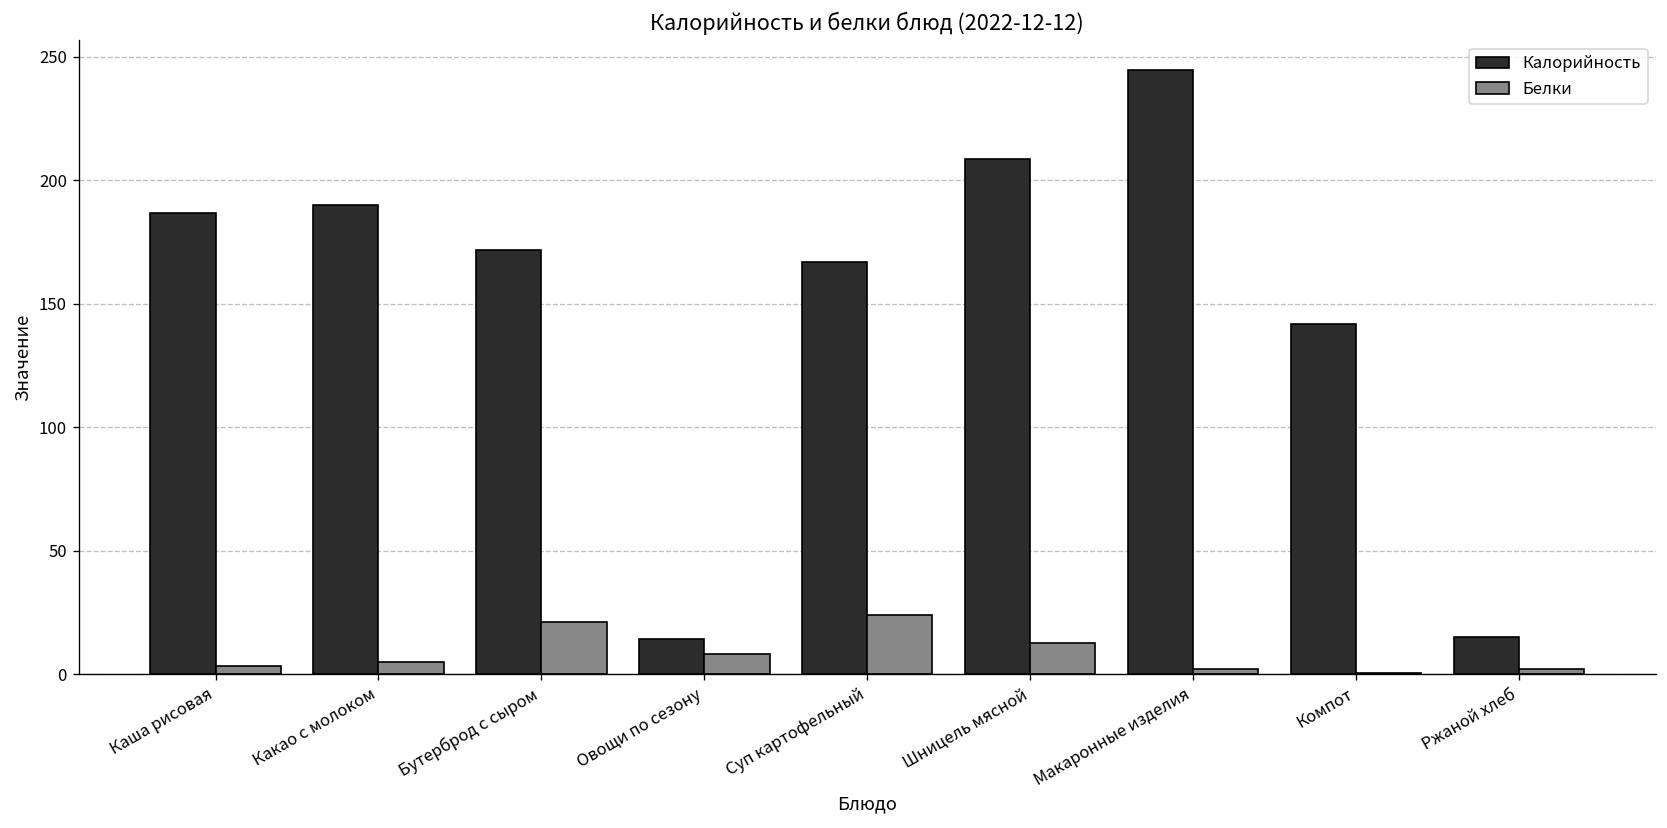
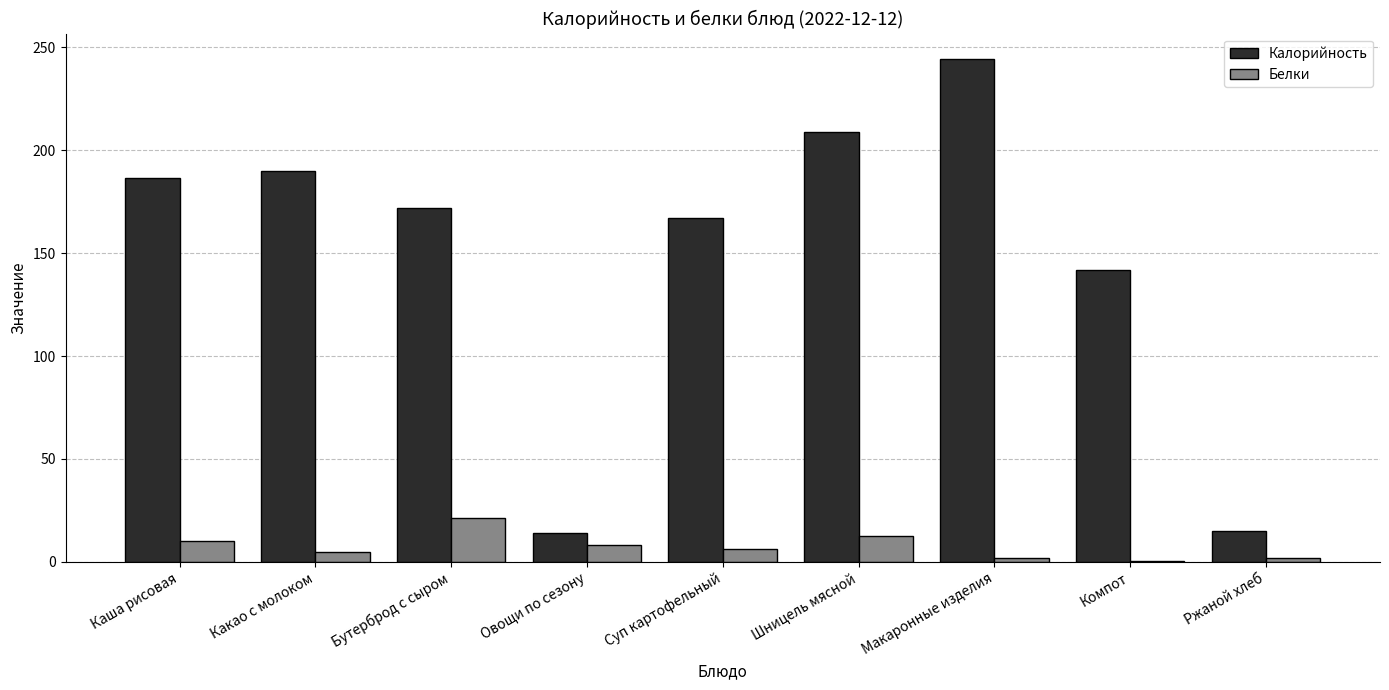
Белки, Каша рисовая: 3 -> 10
Белки, Суп картофельный: 24 -> 6
